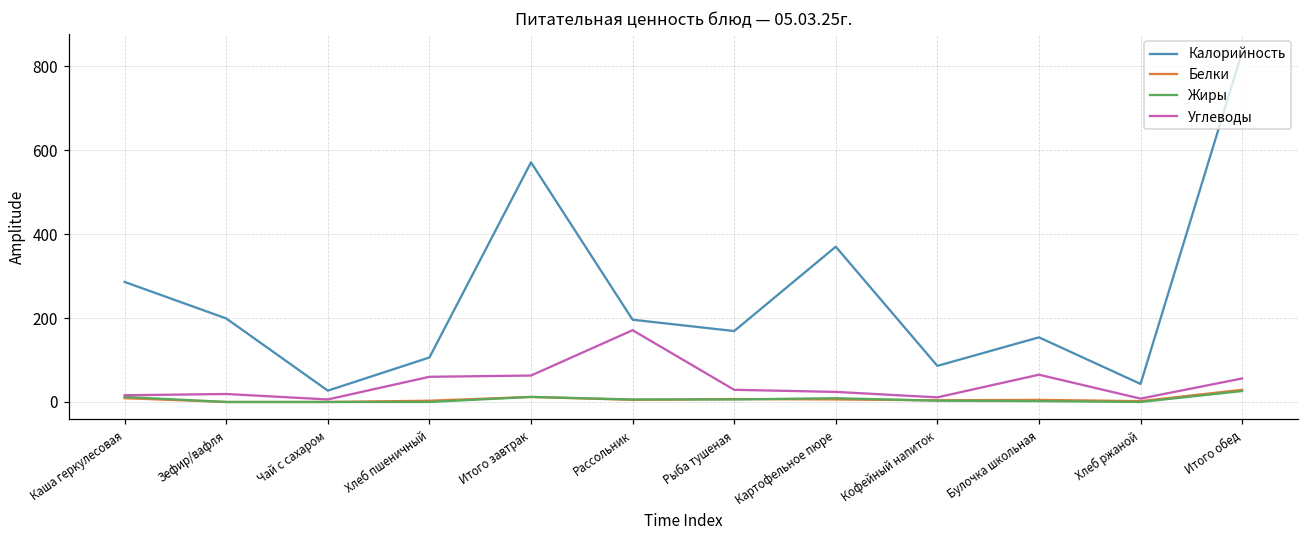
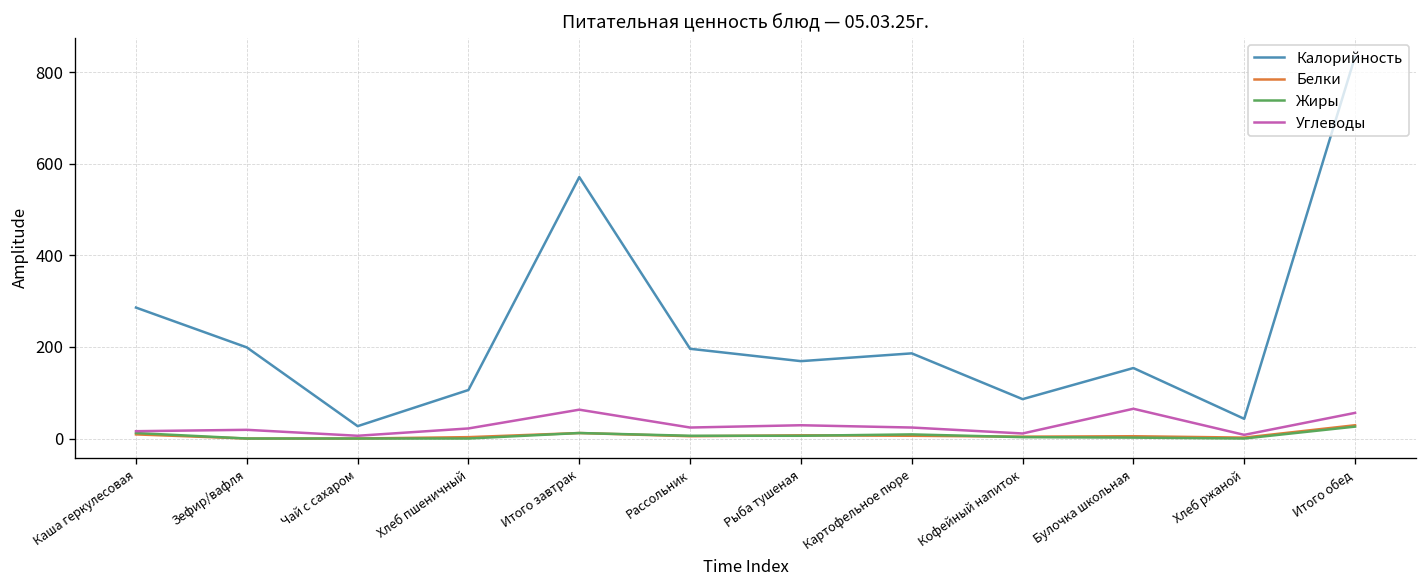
Углеводы, Хлеб пшеничный: 60 -> 20
Углеводы, Рассольник: 170 -> 20
Калорийность, Картофельное пюре: 370 -> 190
